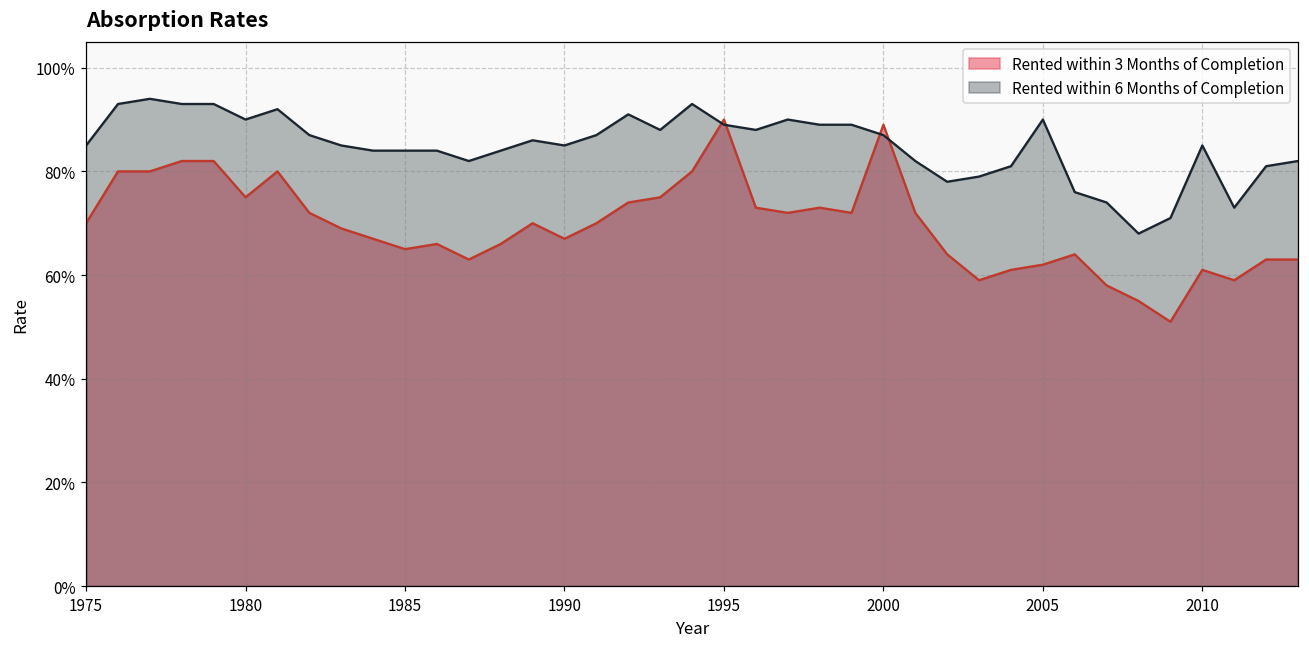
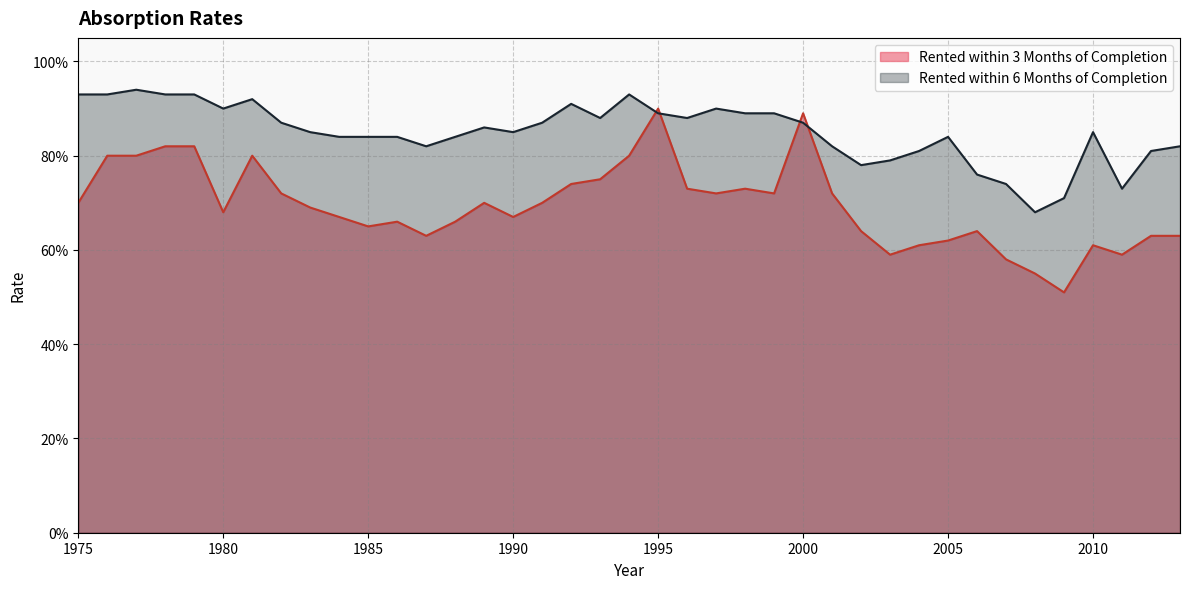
Rented within 6 Months of Completion, 1975: 85% -> 93%
Rented within 3 Months of Completion, 1980: 75% -> 68%
Rented within 6 Months of Completion, 2005: 90% -> 84%
